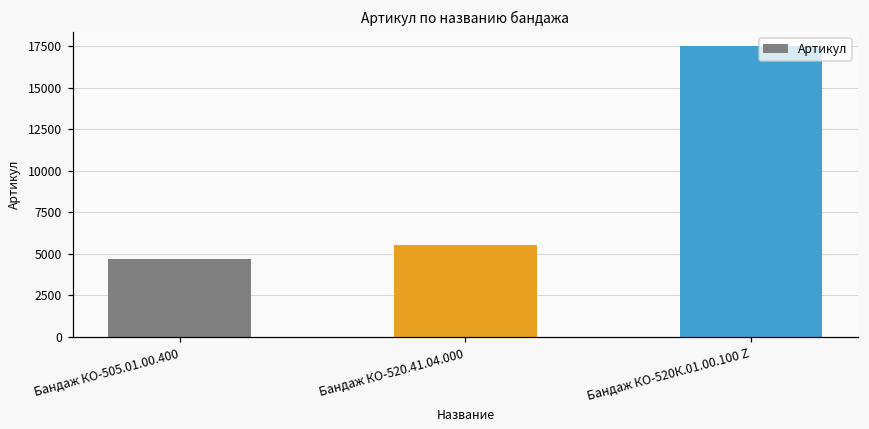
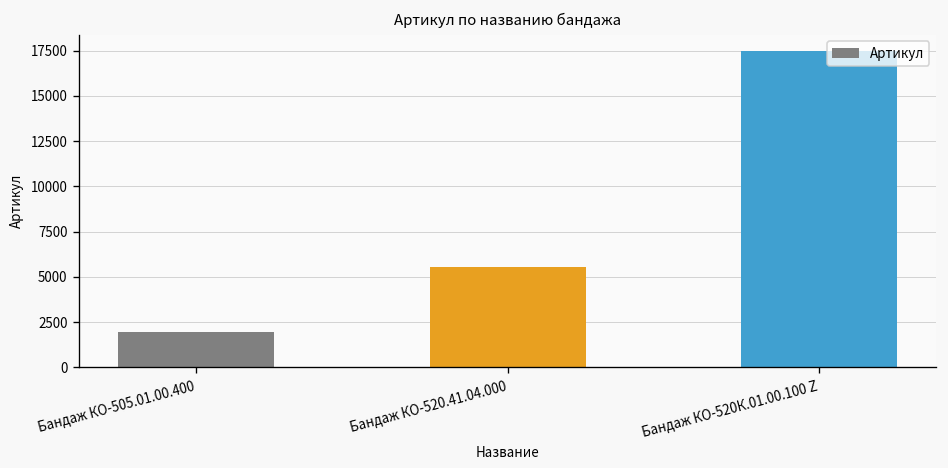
Бандаж КО-505.01.00.400: 4700 -> 1900
